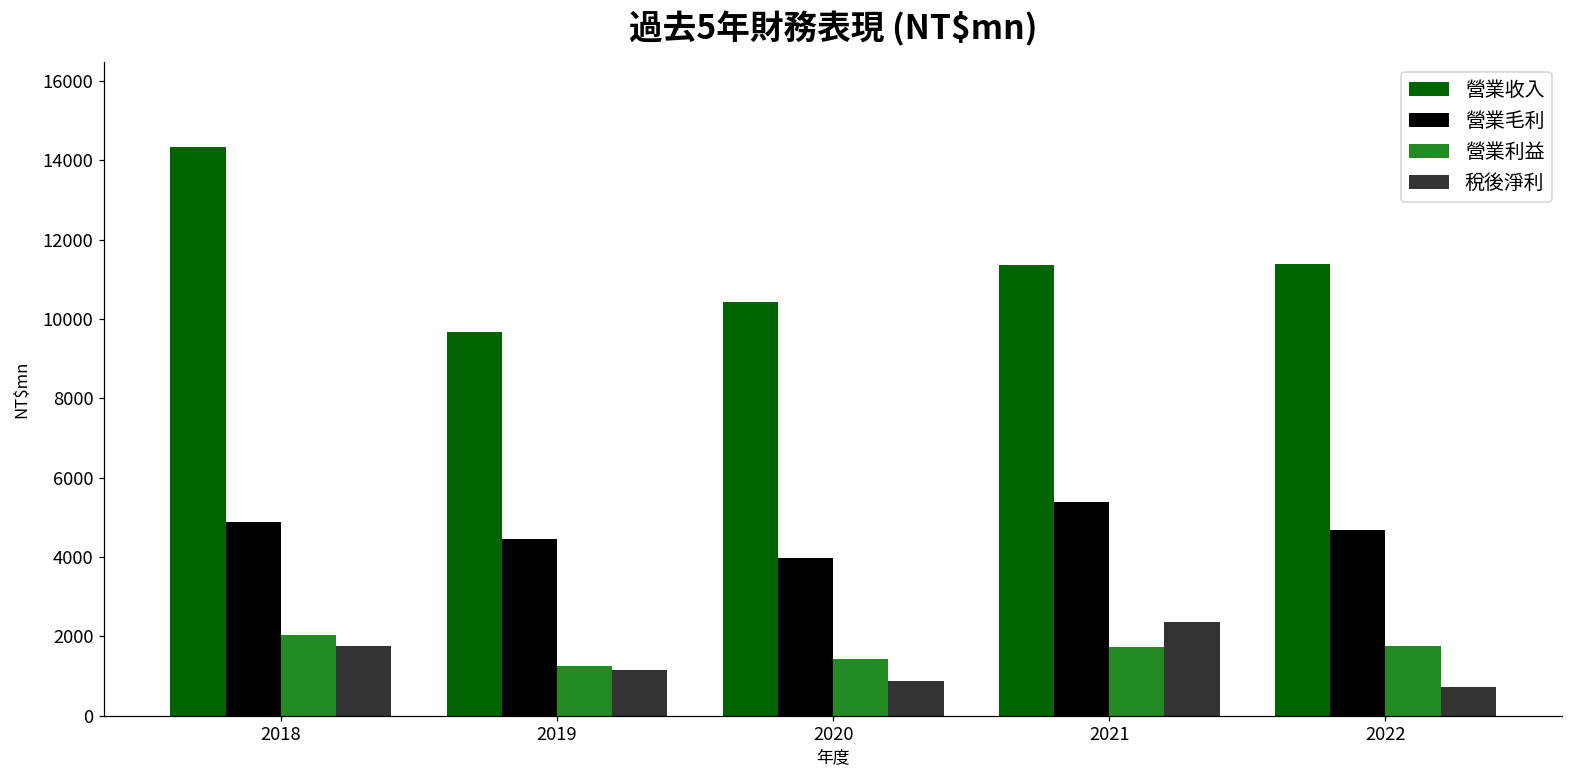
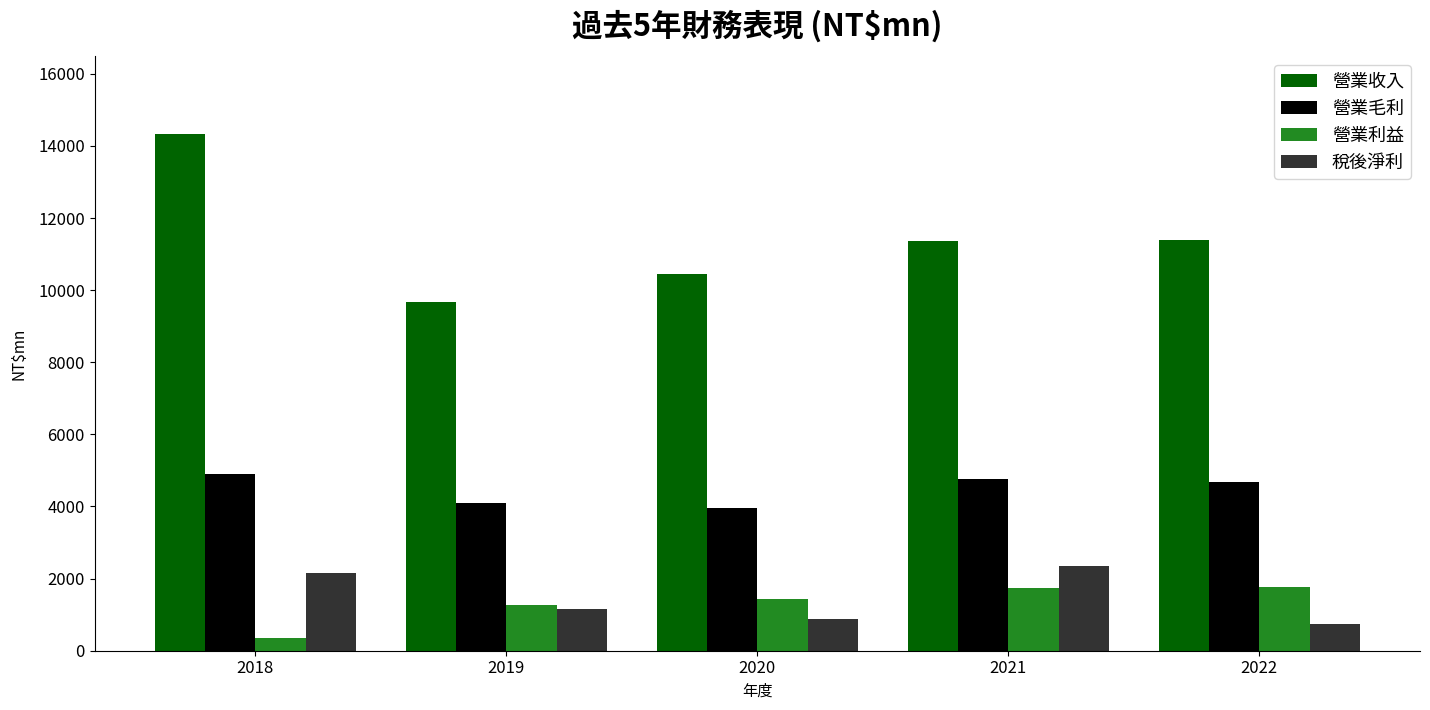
營業利益, 2018: 2000 -> 400
稅後淨利, 2018: 1800 -> 2100
營業毛利, 2019: 4500 -> 4100
營業毛利, 2021: 5400 -> 4800
